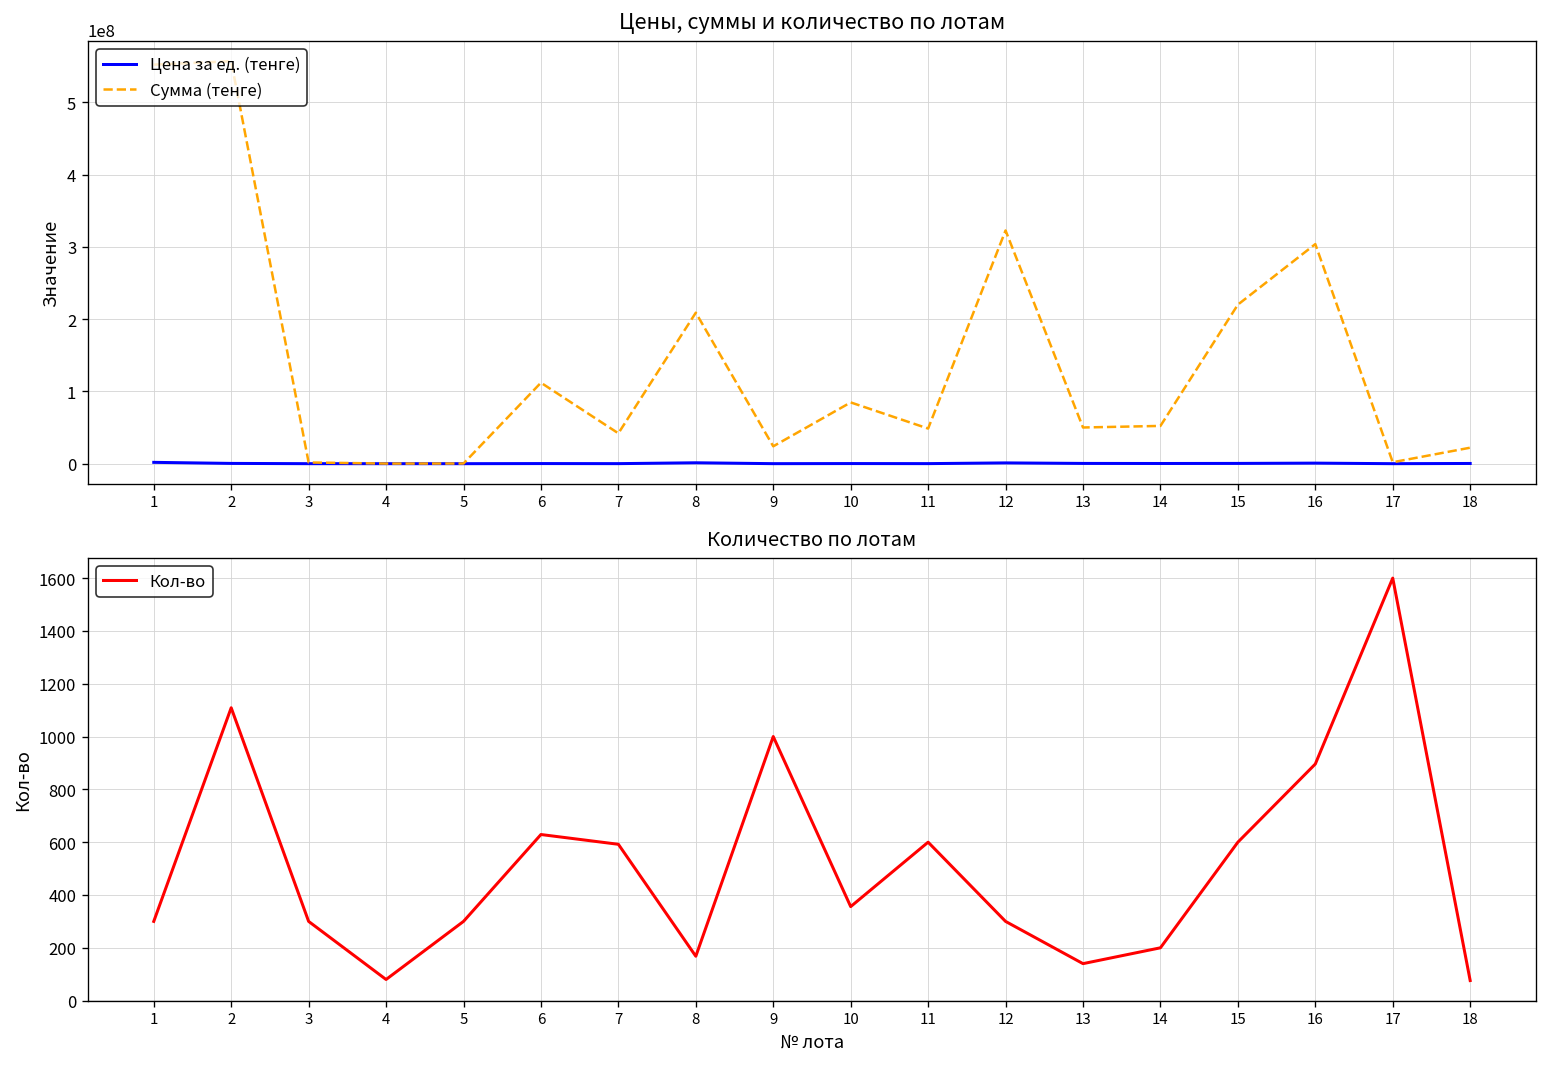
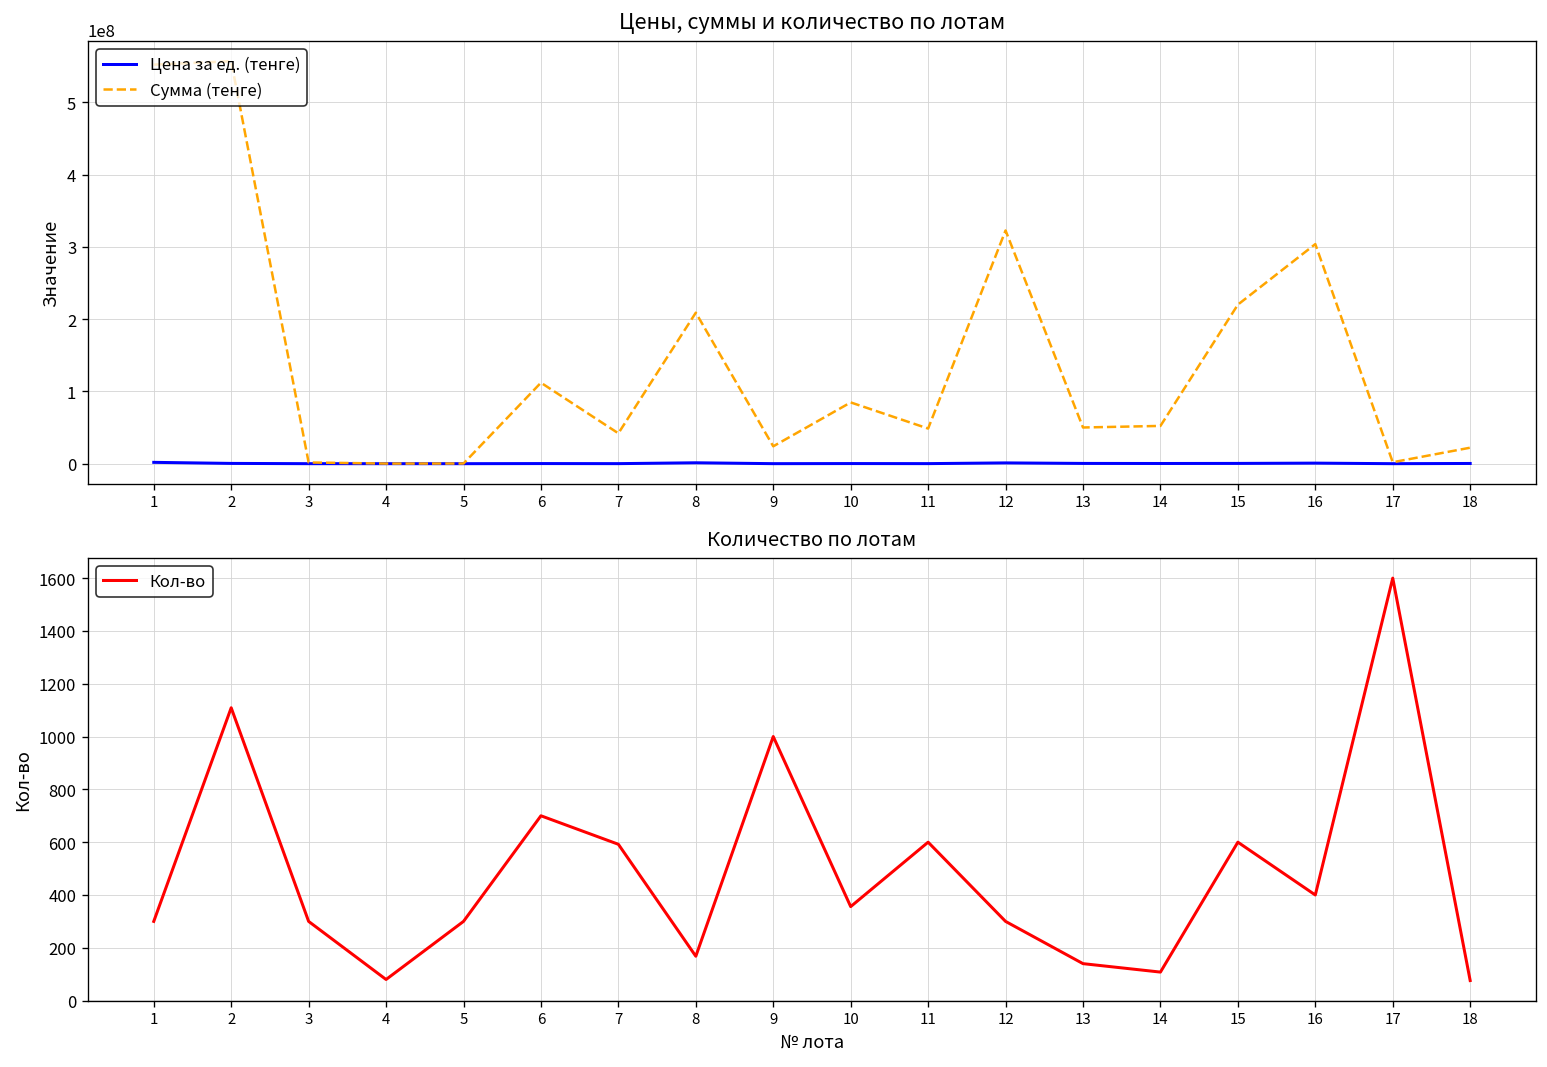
Количество по лотам, 6: 630 -> 700
Количество по лотам, 14: 200 -> 110
Количество по лотам, 16: 900 -> 400
